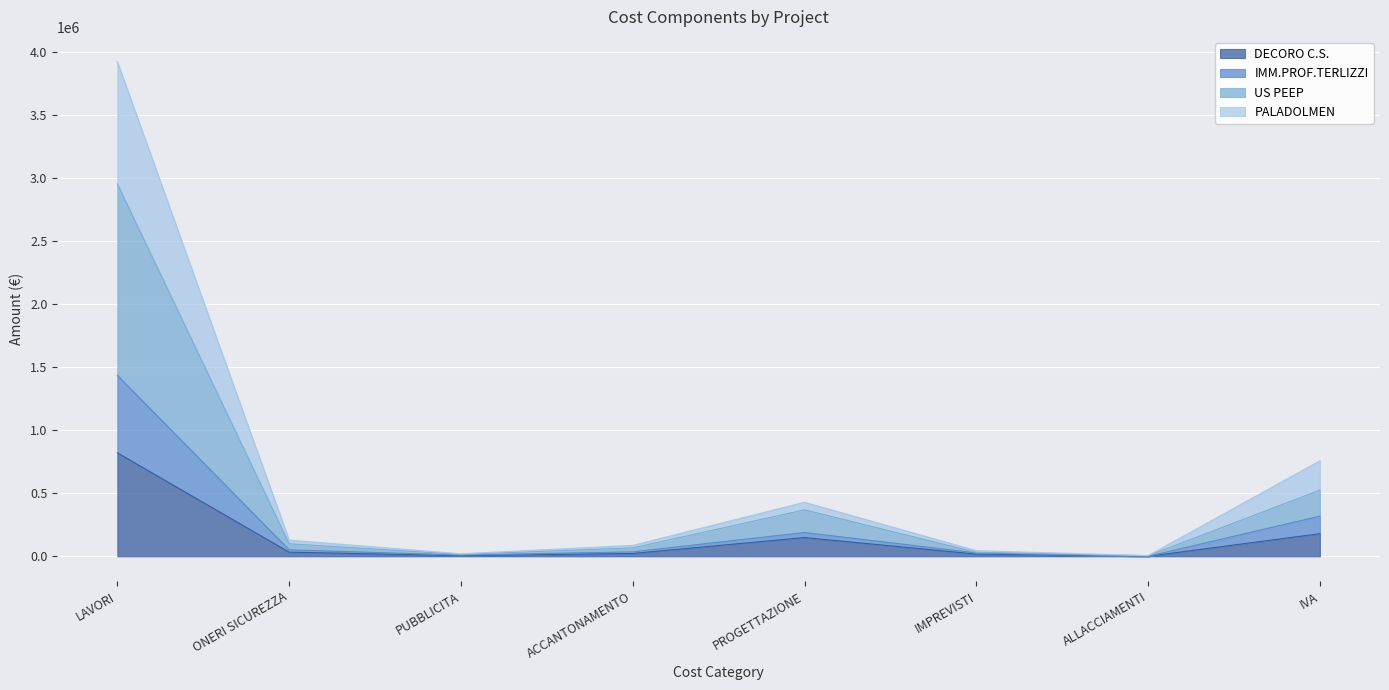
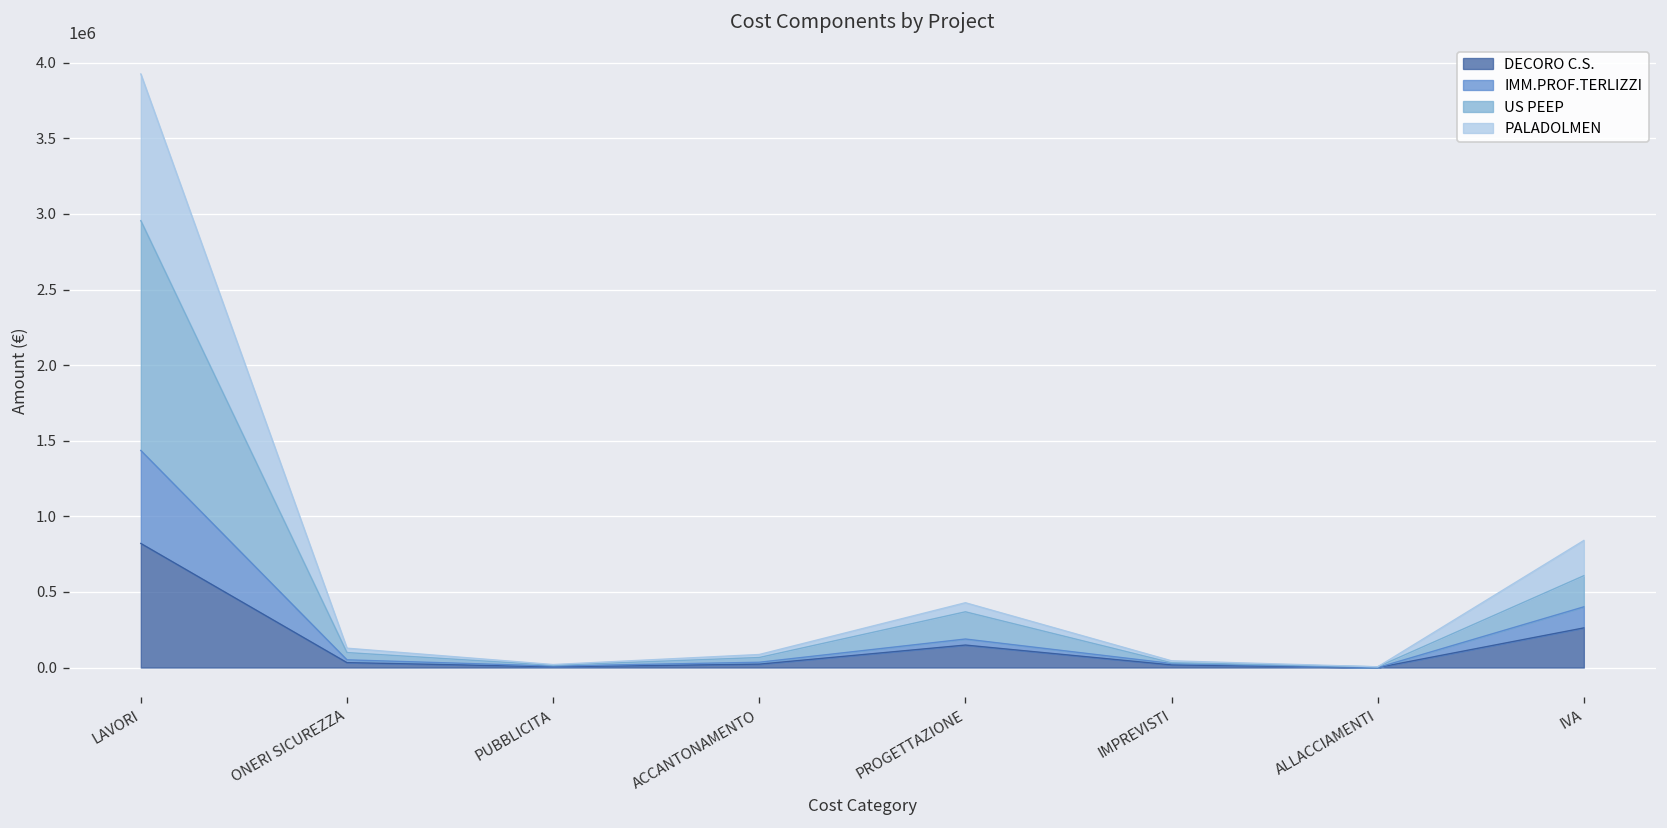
DECORO C.S., IVA: 180000 -> 260000
